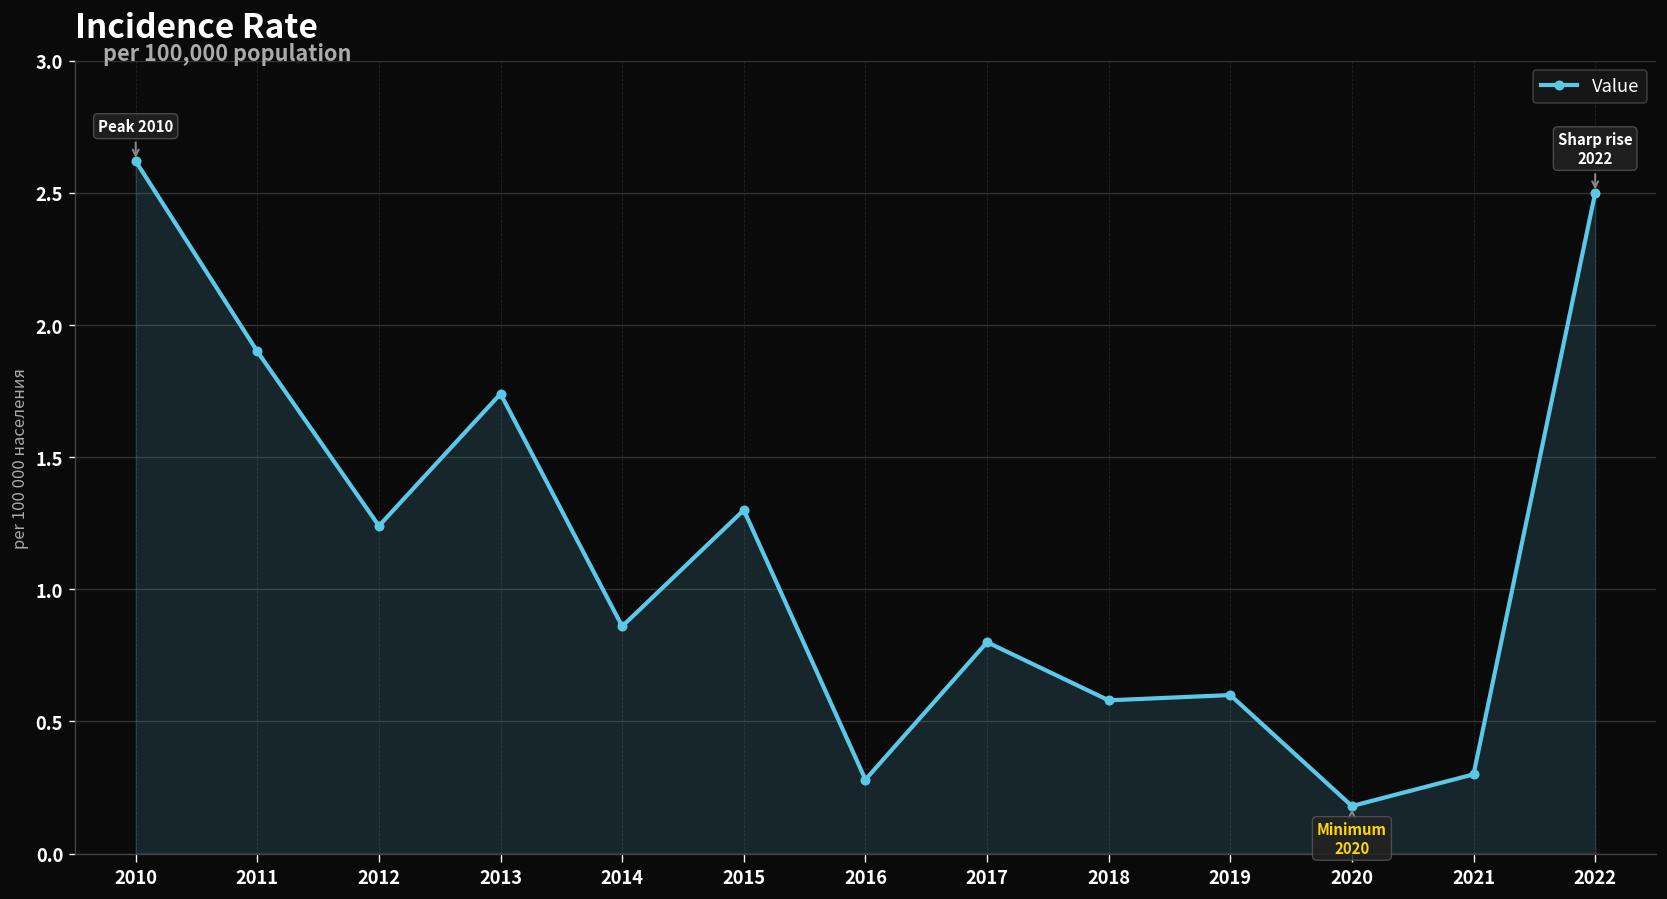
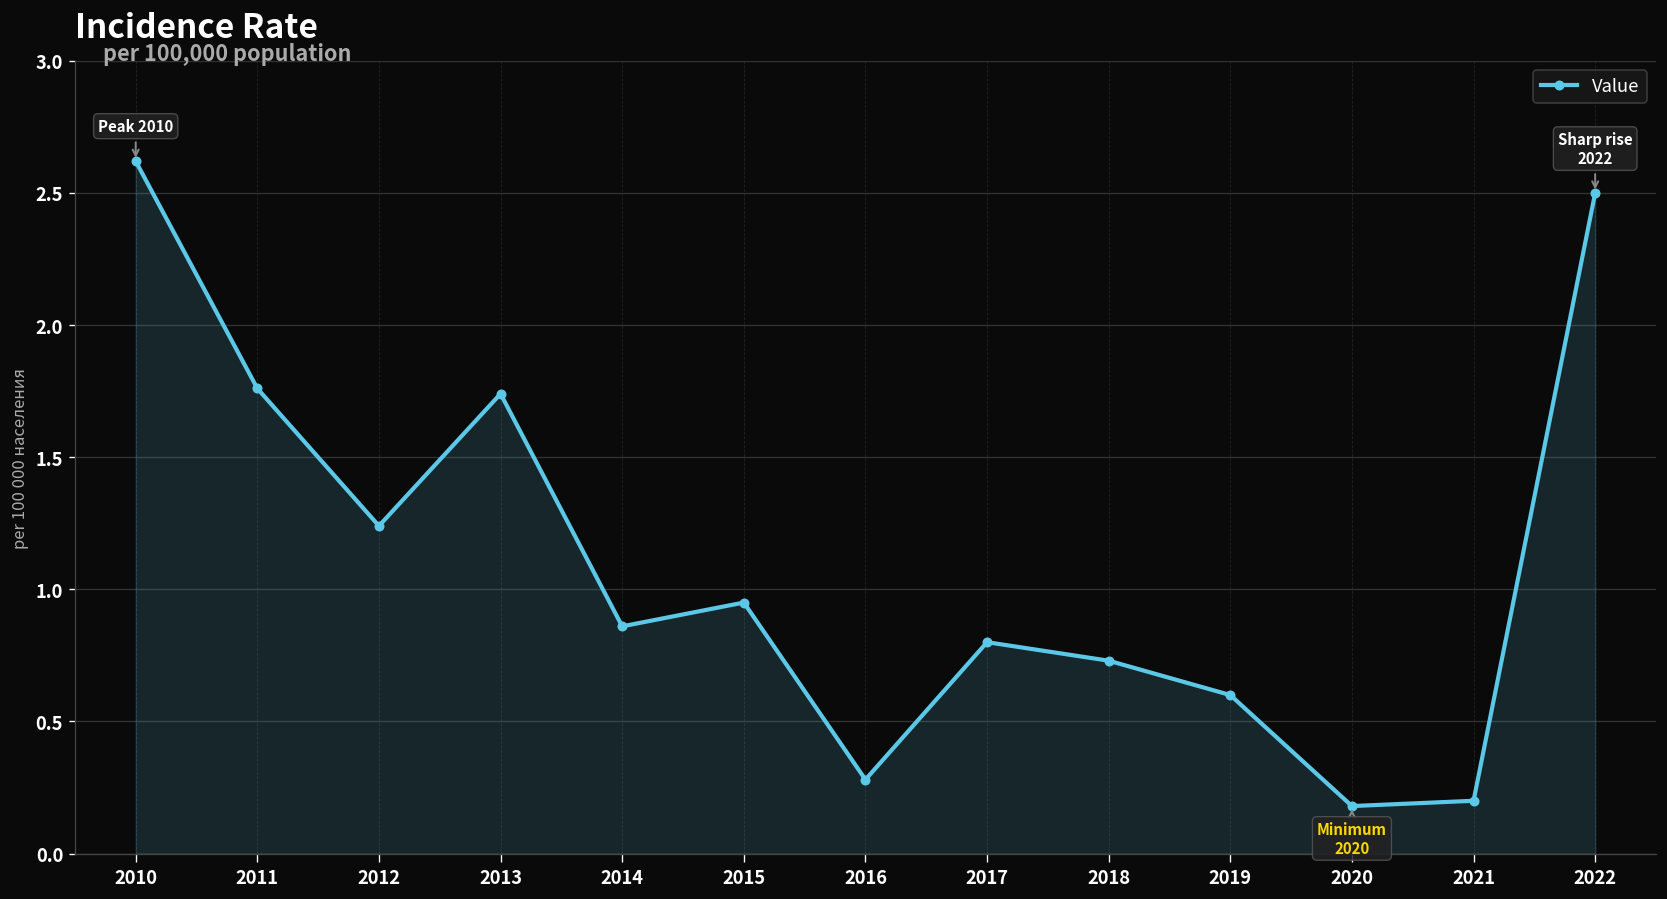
2011: 1.90 -> 1.76
2015: 1.30 -> 0.95
2018: 0.58 -> 0.73
2021: 0.3 -> 0.2
